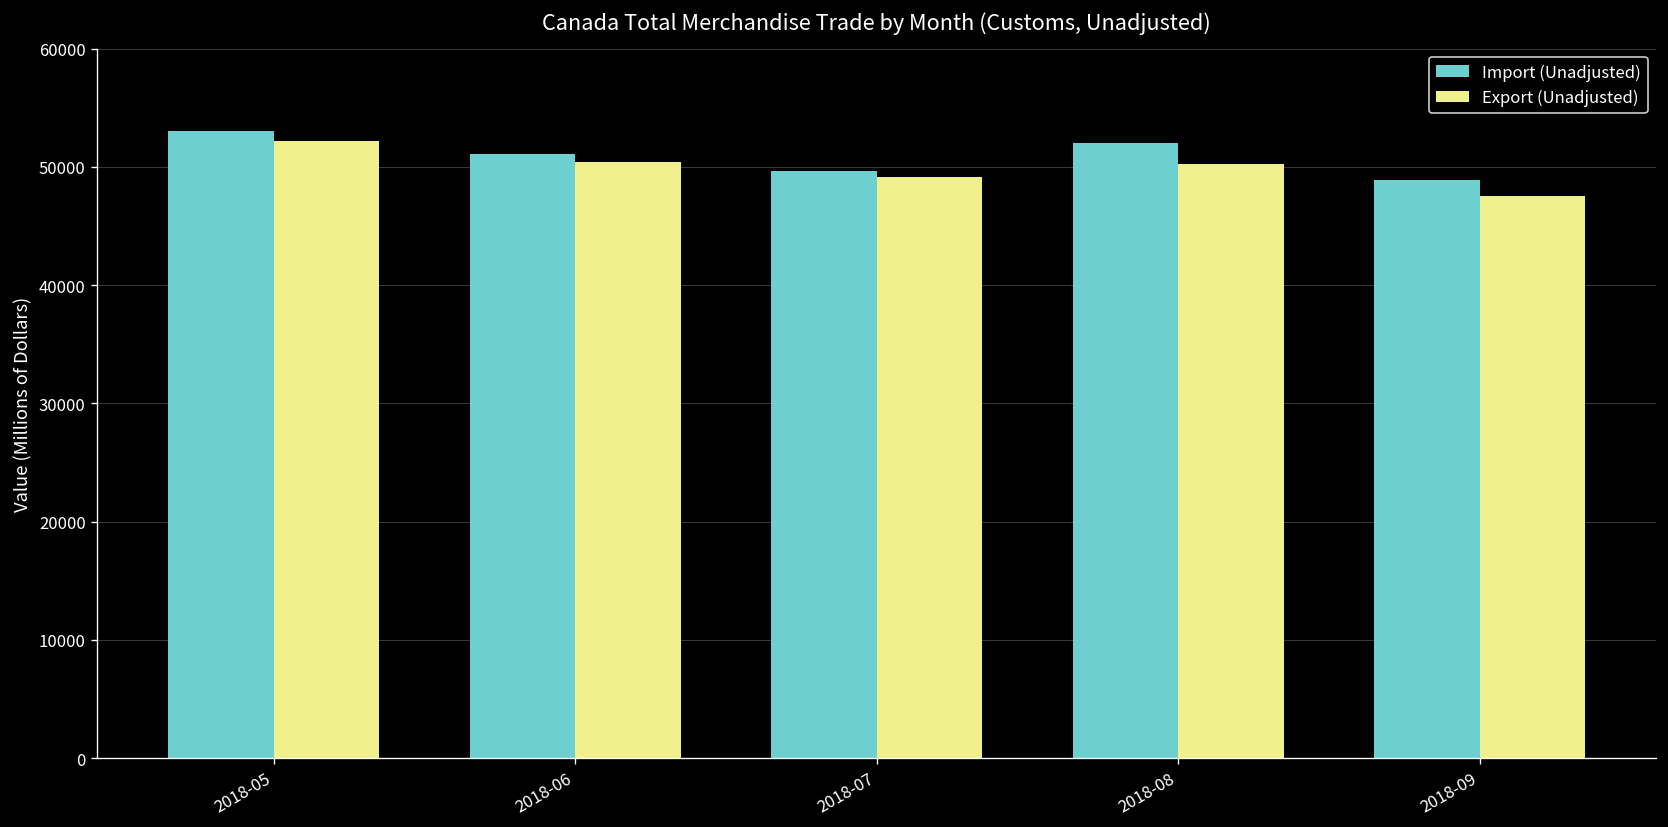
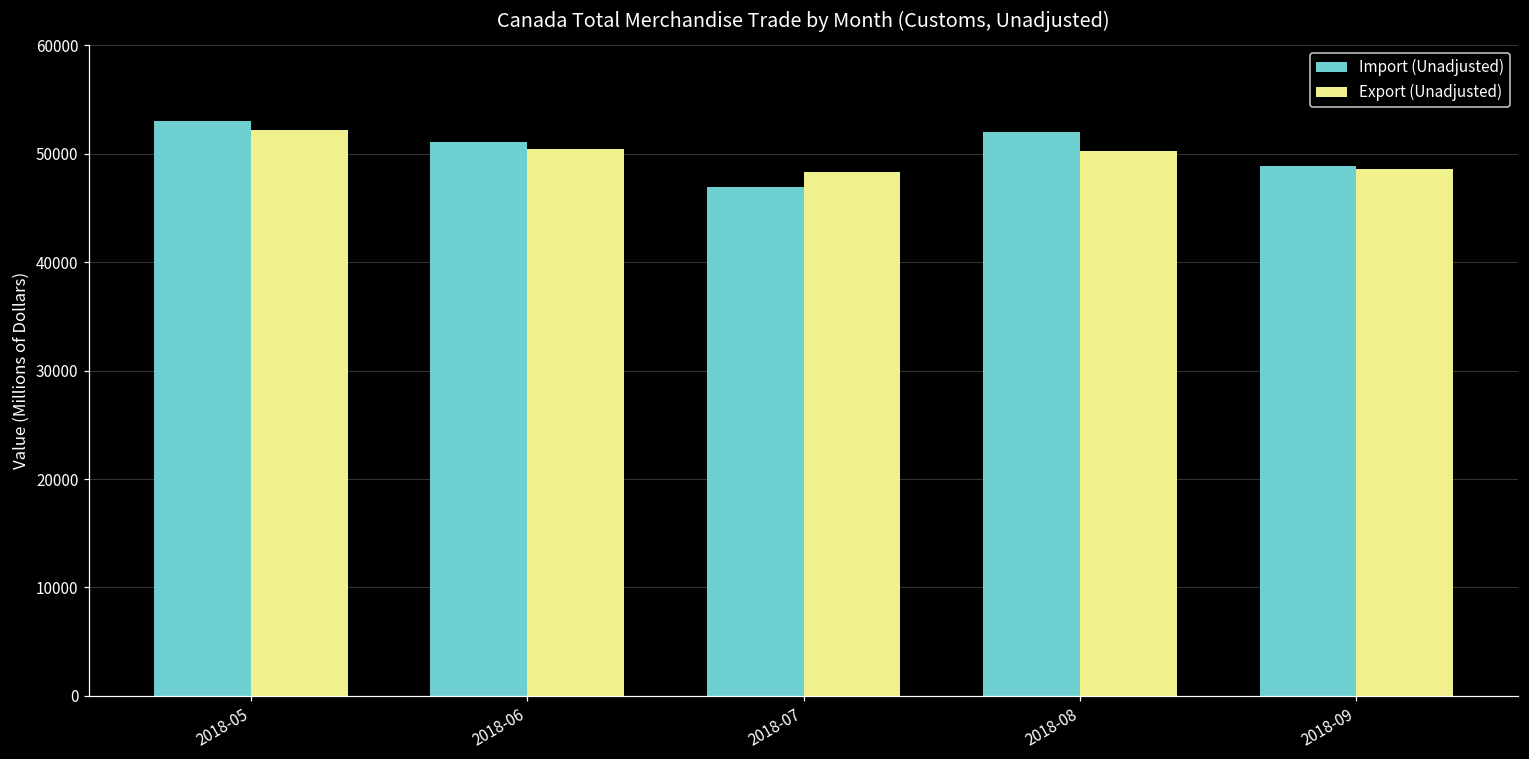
Import (Unadjusted), 2018-07: 50000 -> 47000
Export (Unadjusted), 2018-07: 49000 -> 48000
Export (Unadjusted), 2018-09: 48000 -> 49000
